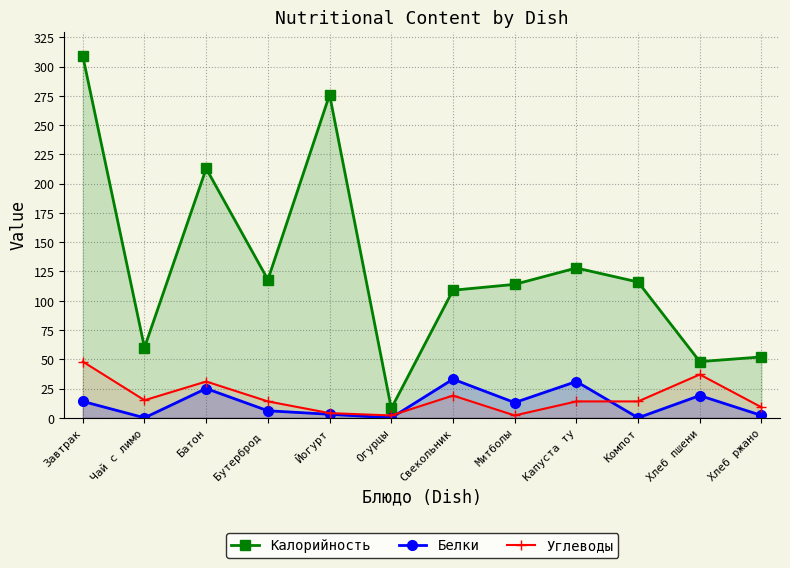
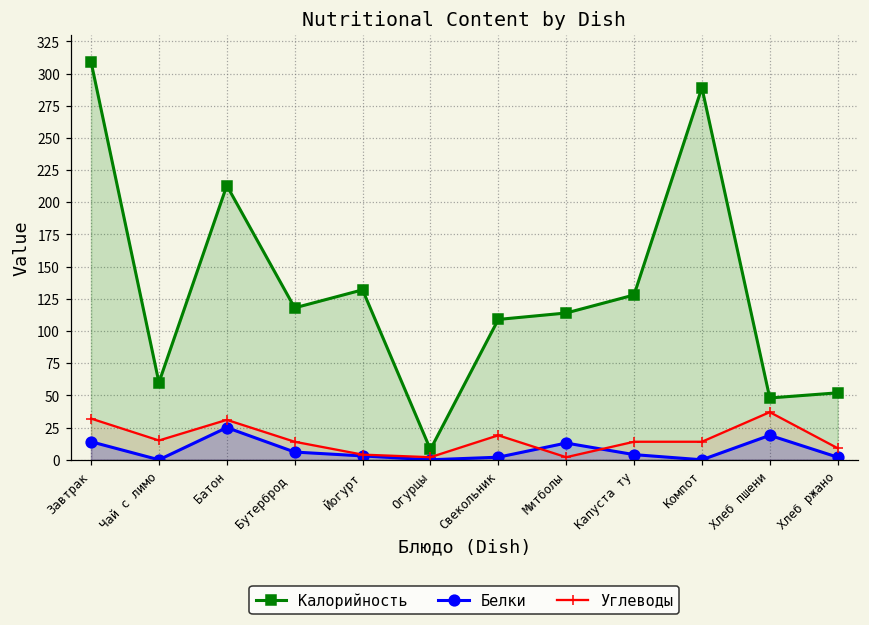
Углеводы, Завтрак: 48 -> 32
Калорийность, Йогурт: 276 -> 132
Белки, Свекольник: 33 -> 2
Белки, Капуста ту: 31 -> 4
Калорийность, Компот: 116 -> 289
